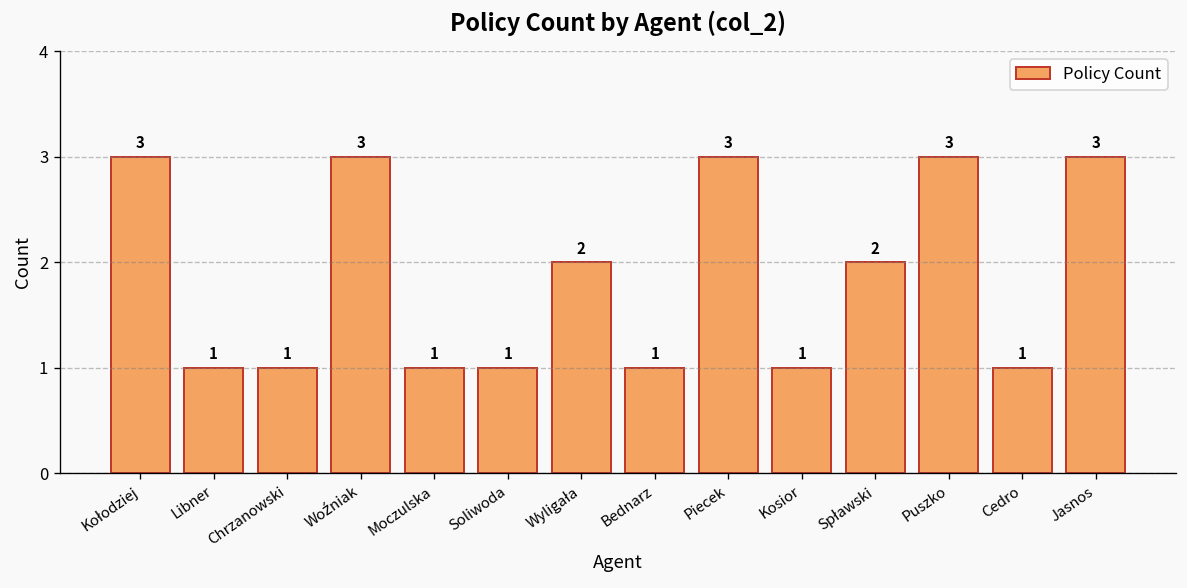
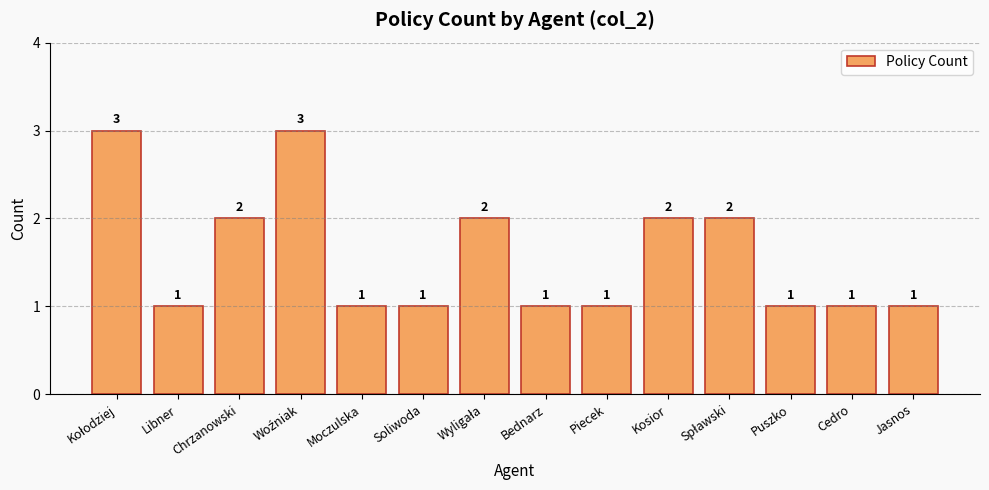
Chrzanowski: 1 -> 2
Piecek: 3 -> 1
Kosior: 1 -> 2
Puszko: 3 -> 1
Jasnos: 3 -> 1
